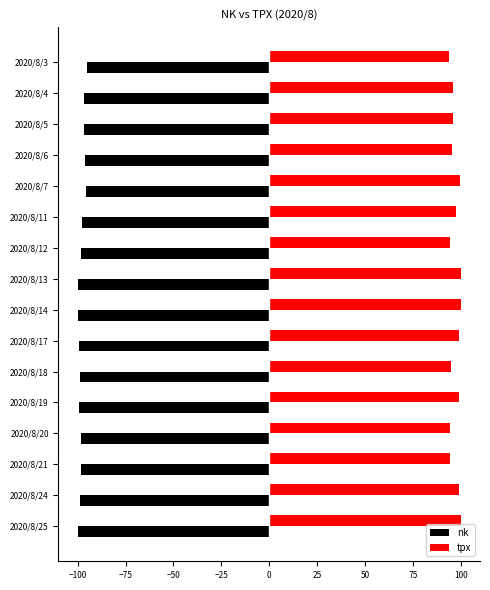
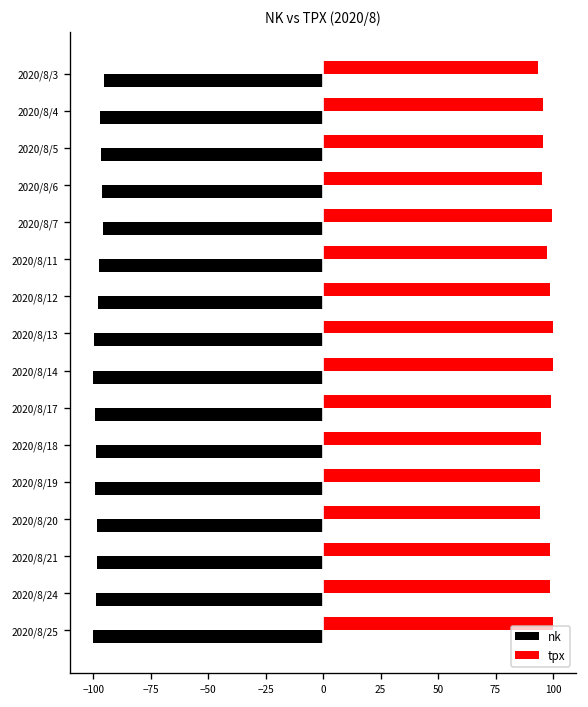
tpx, 2020/8/12: 94 -> 99
tpx, 2020/8/19: 99 -> 94
tpx, 2020/8/21: 94 -> 99
